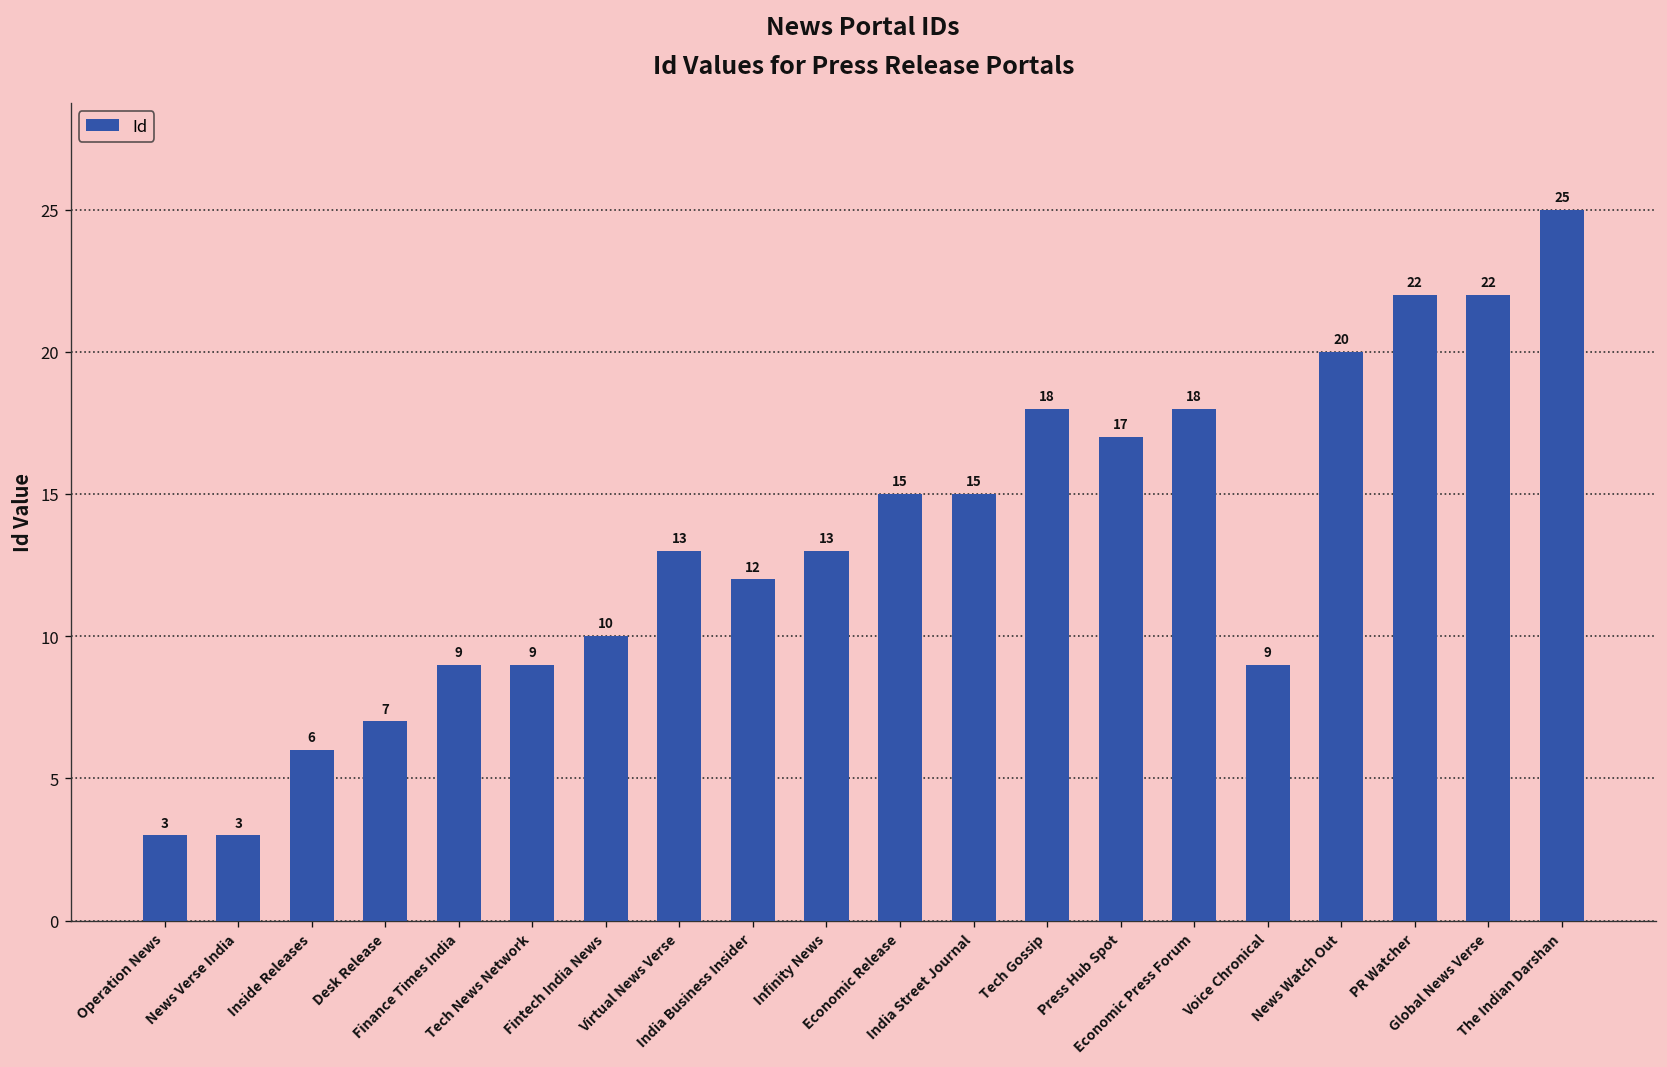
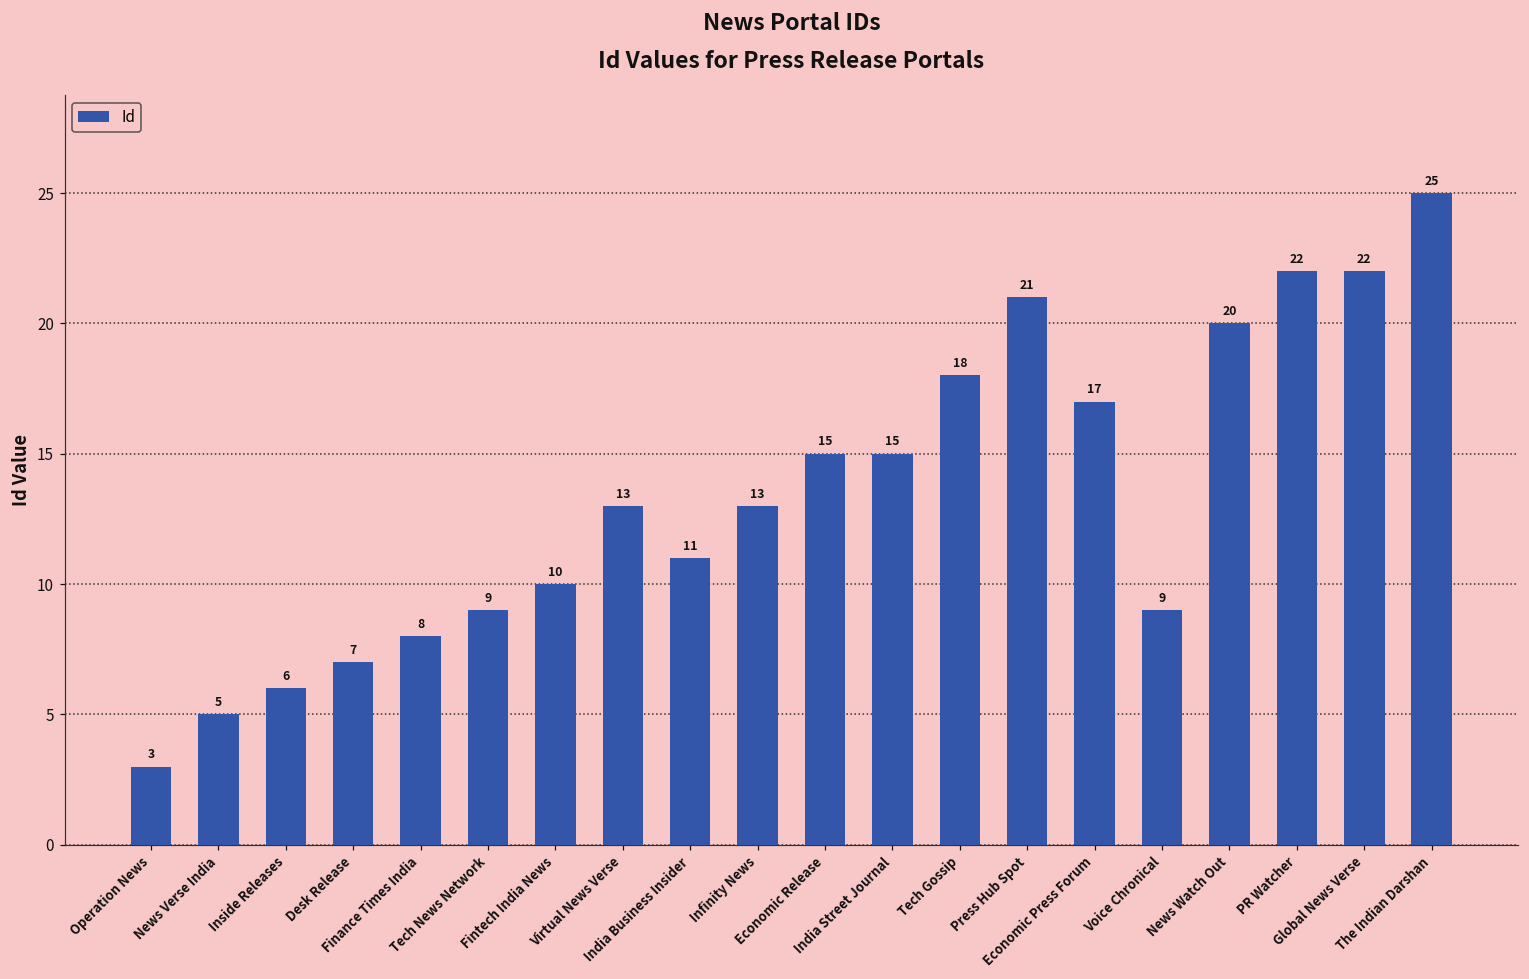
News Verse India: 3 -> 5
Finance Times India: 9 -> 8
India Business Insider: 12 -> 11
Press Hub Spot: 17 -> 21
Economic Press Forum: 18 -> 17
